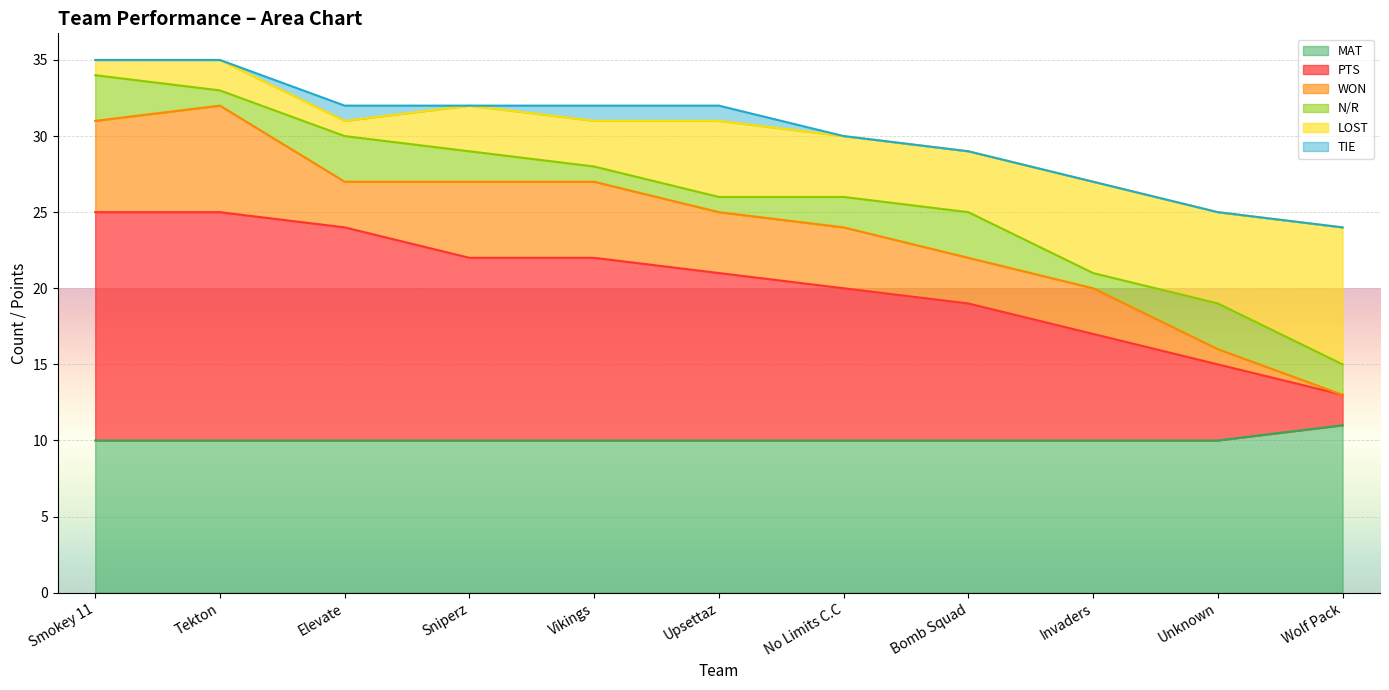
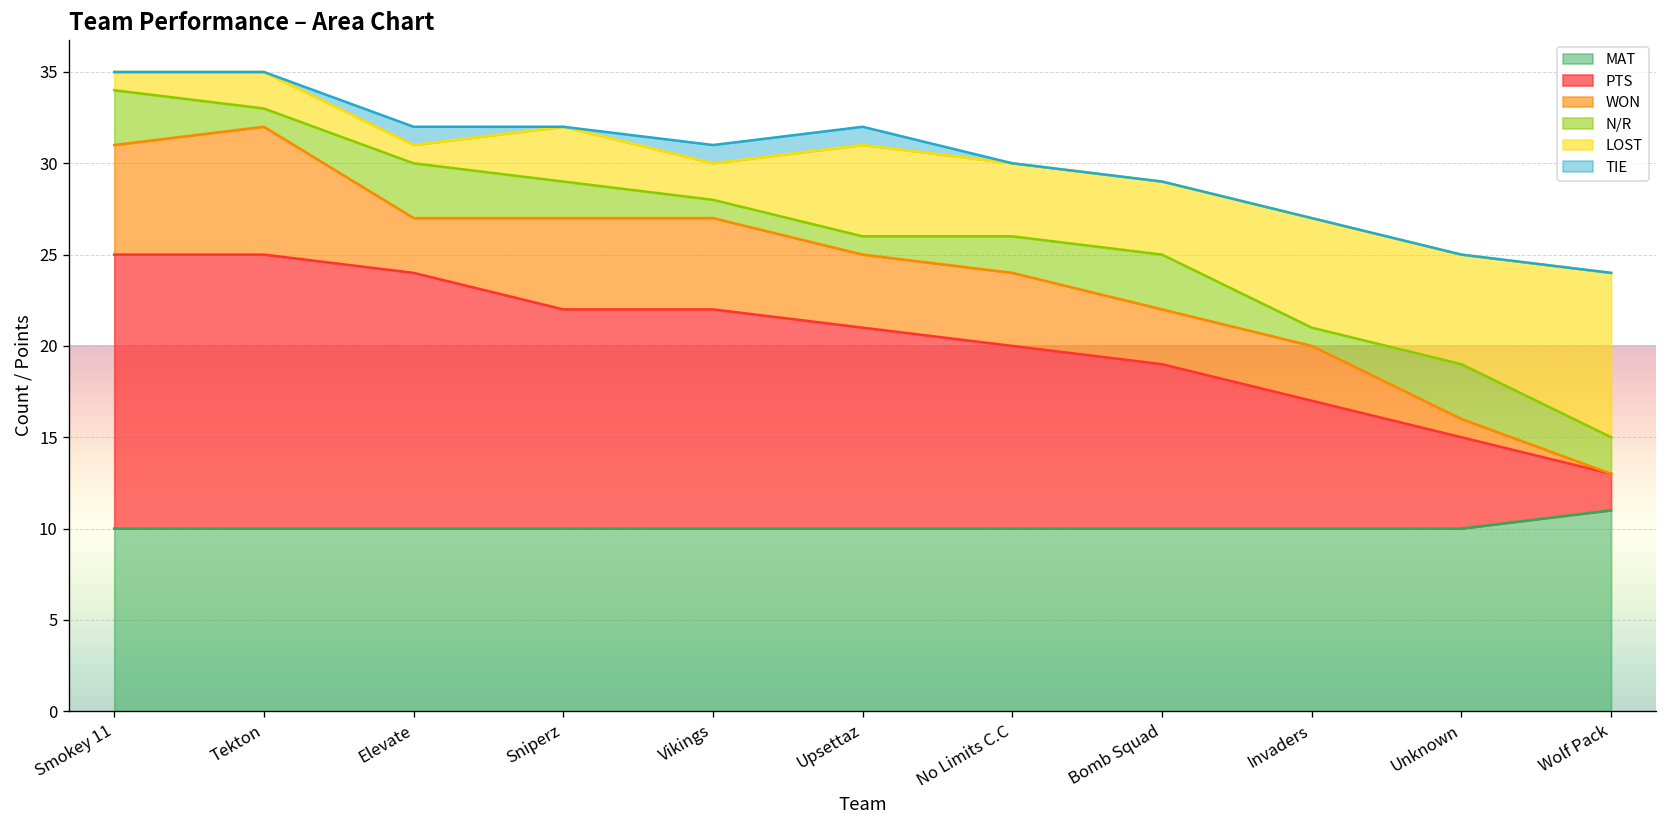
LOST, Vikings: 3 -> 2
